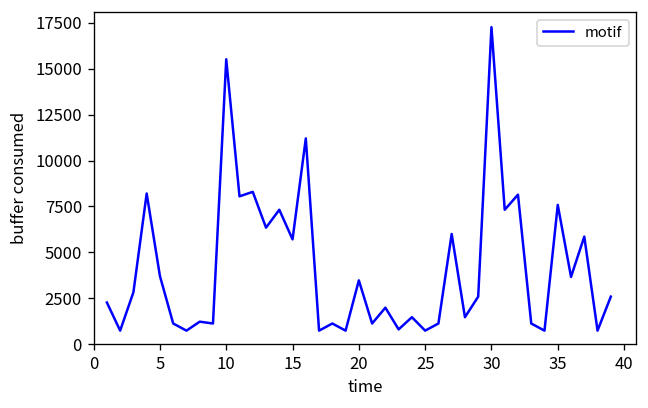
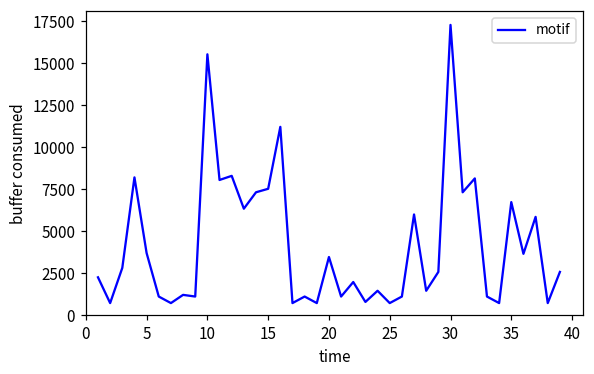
15: 5700 -> 7500
35: 7600 -> 6700
